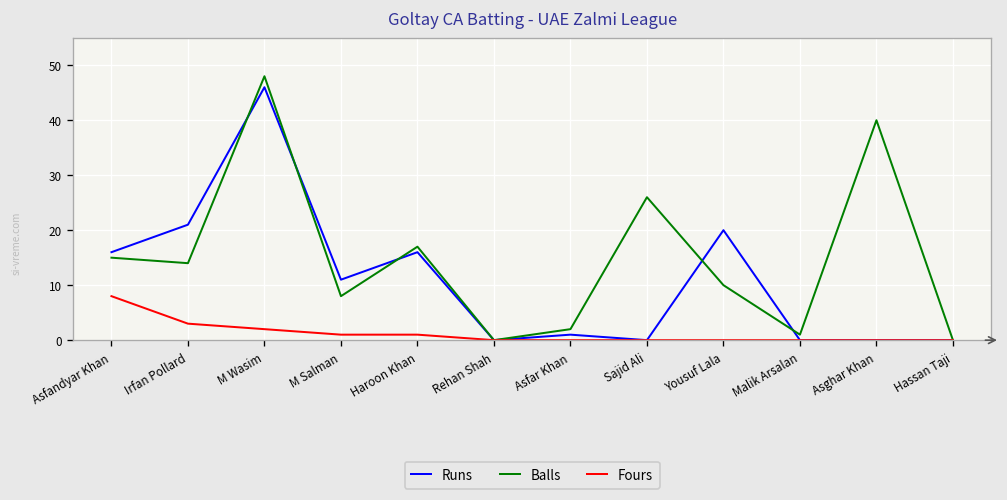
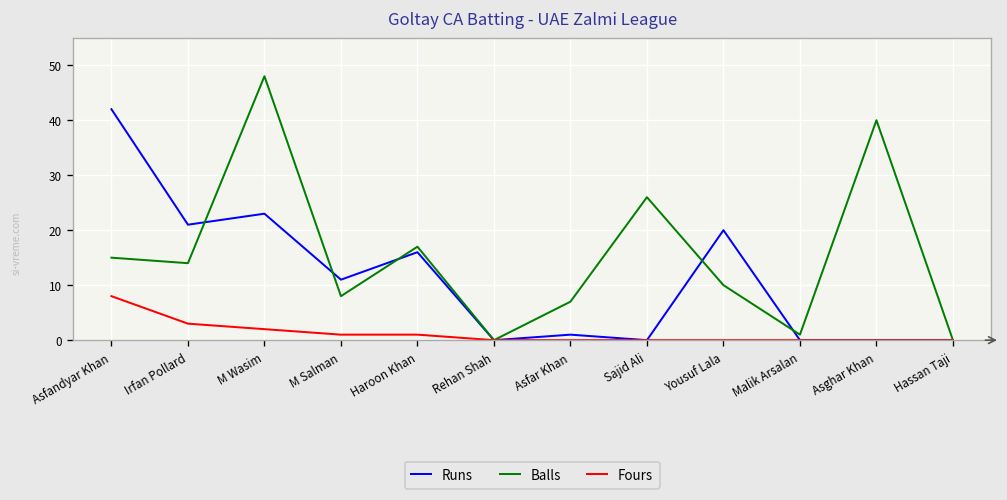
Runs, Asfandyar Khan: 16 -> 42
Runs, M Wasim: 46 -> 23
Balls, Asfar Khan: 2 -> 7
